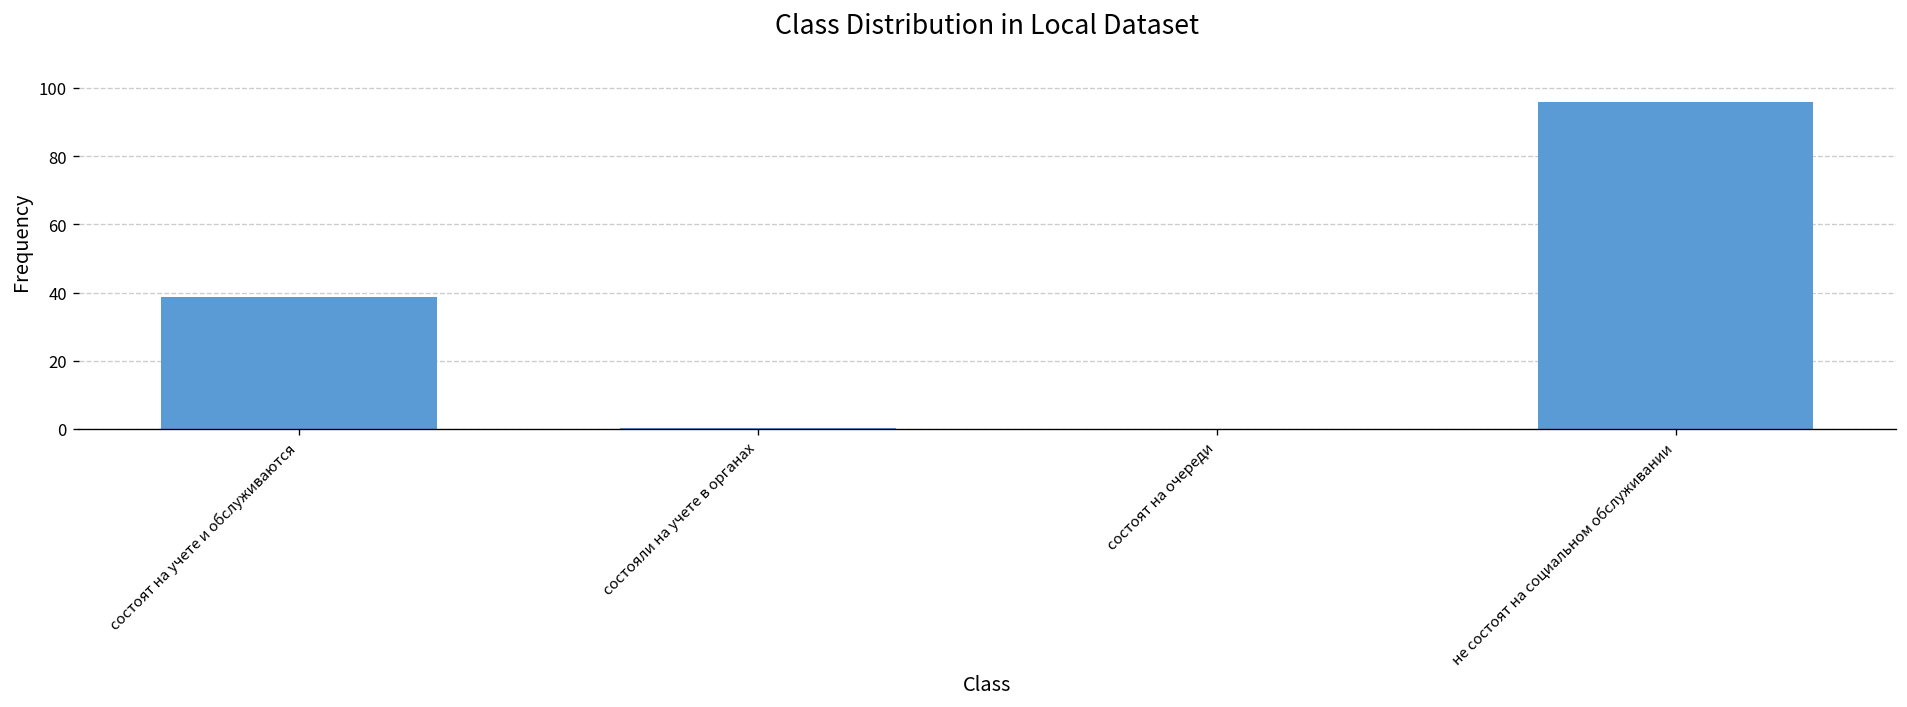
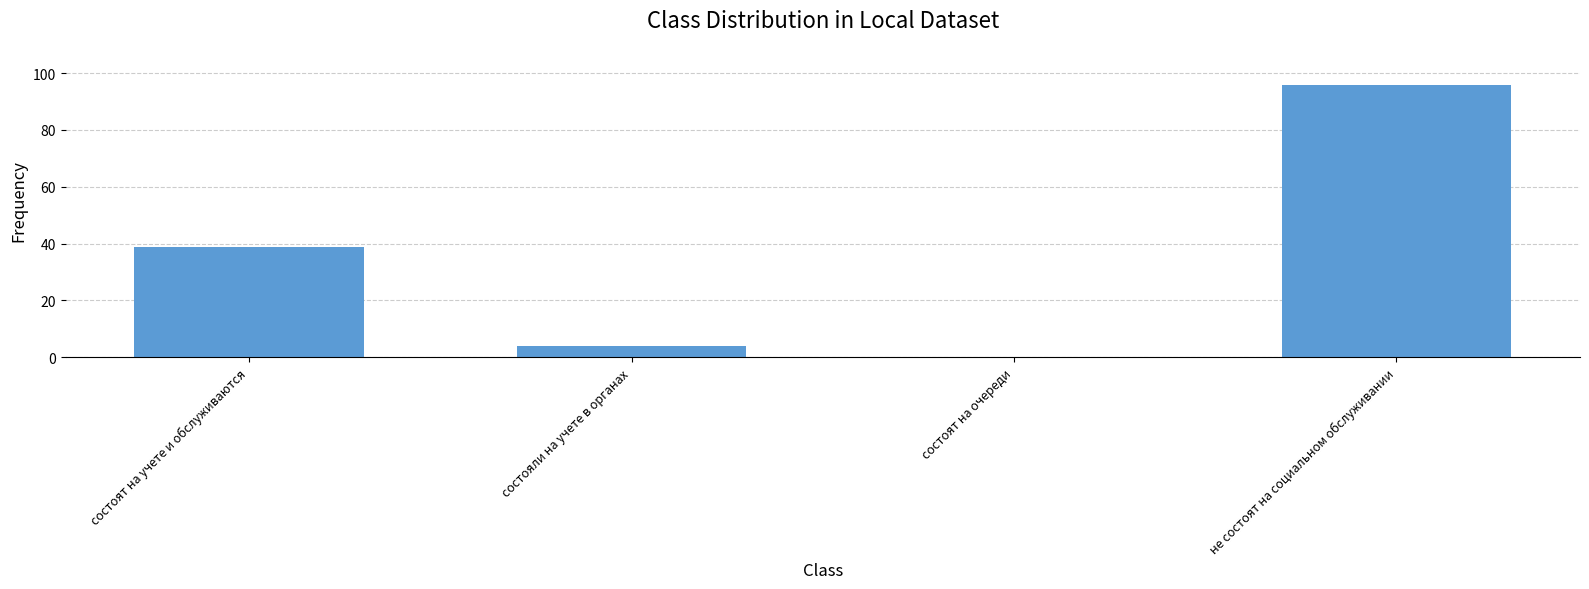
состояли на учете в органах: 0 -> 4
